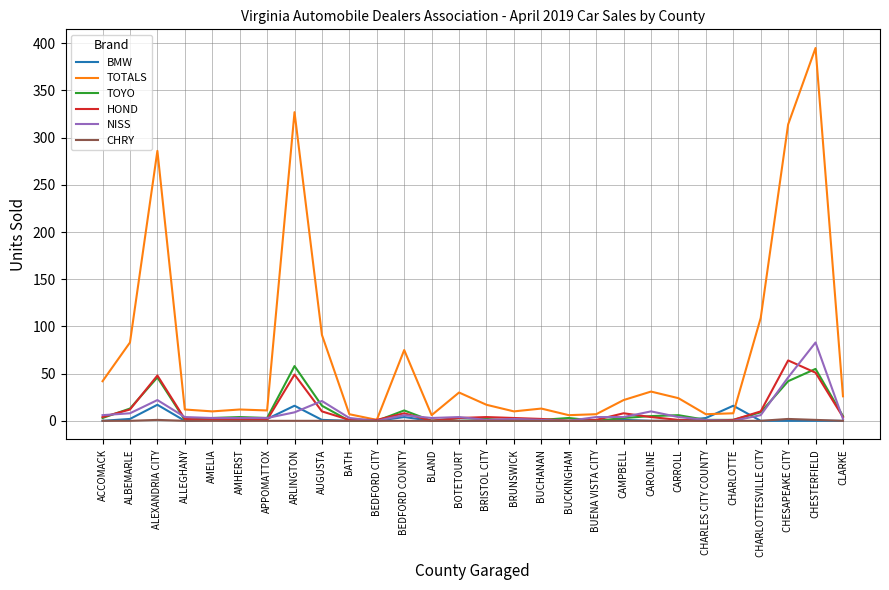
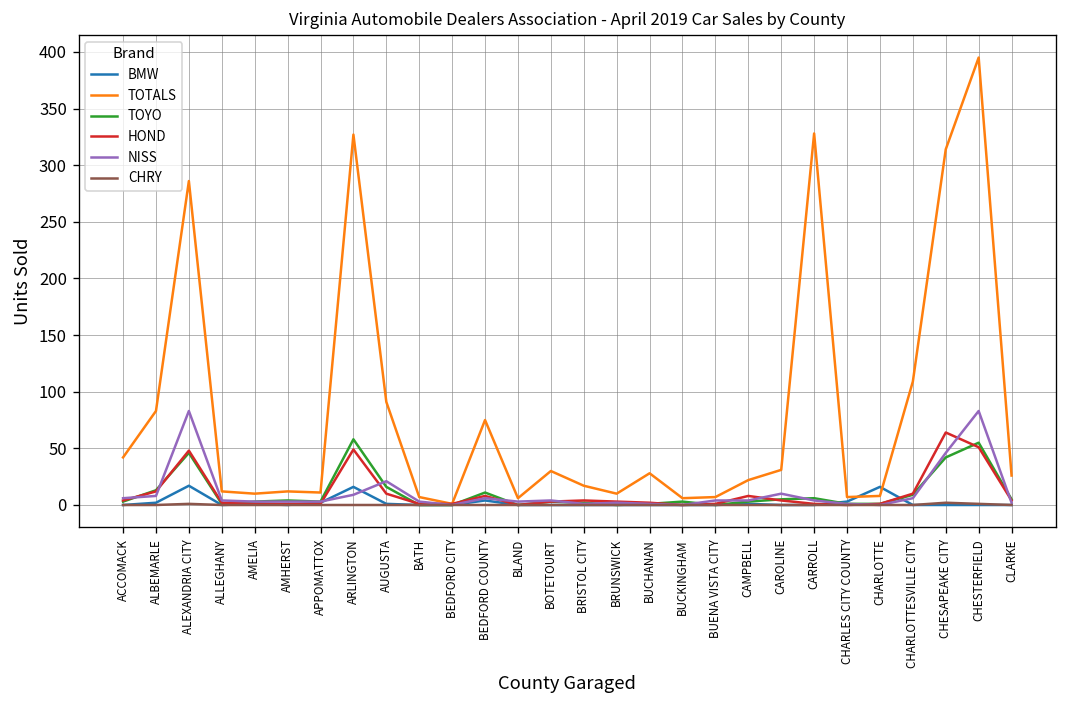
NISS, ALEXANDRIA CITY: 20 -> 80
TOTALS, BUCHANAN: 10 -> 30
TOTALS, CARROLL: 20 -> 330
